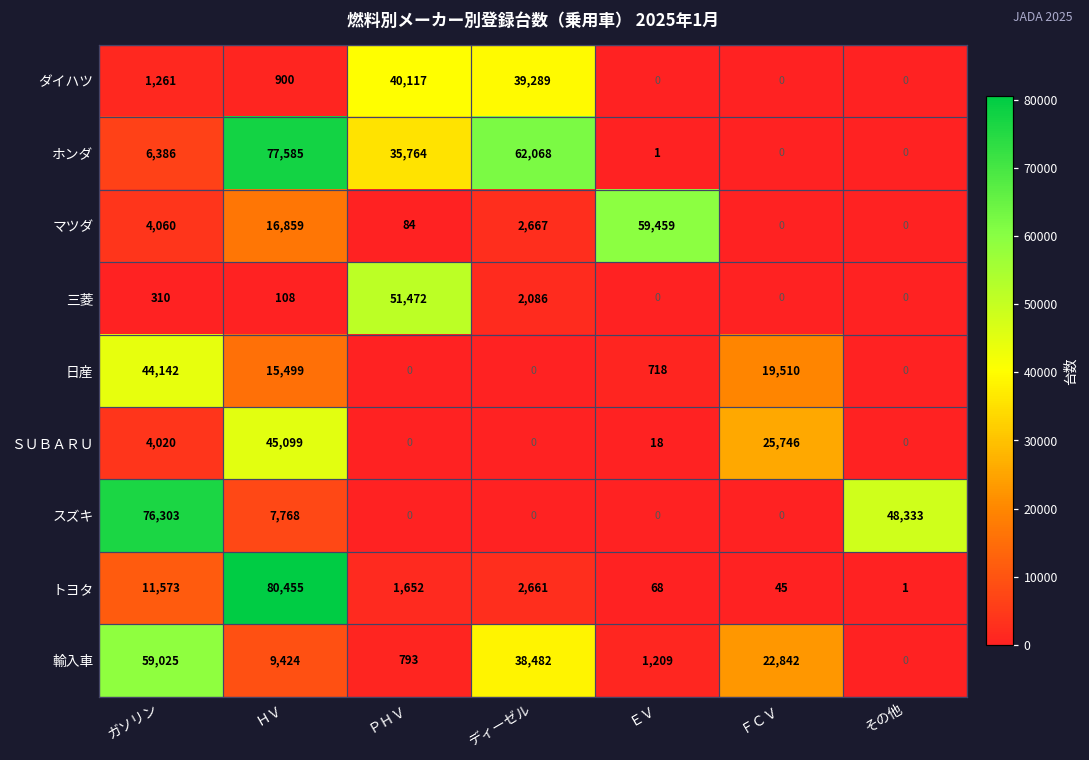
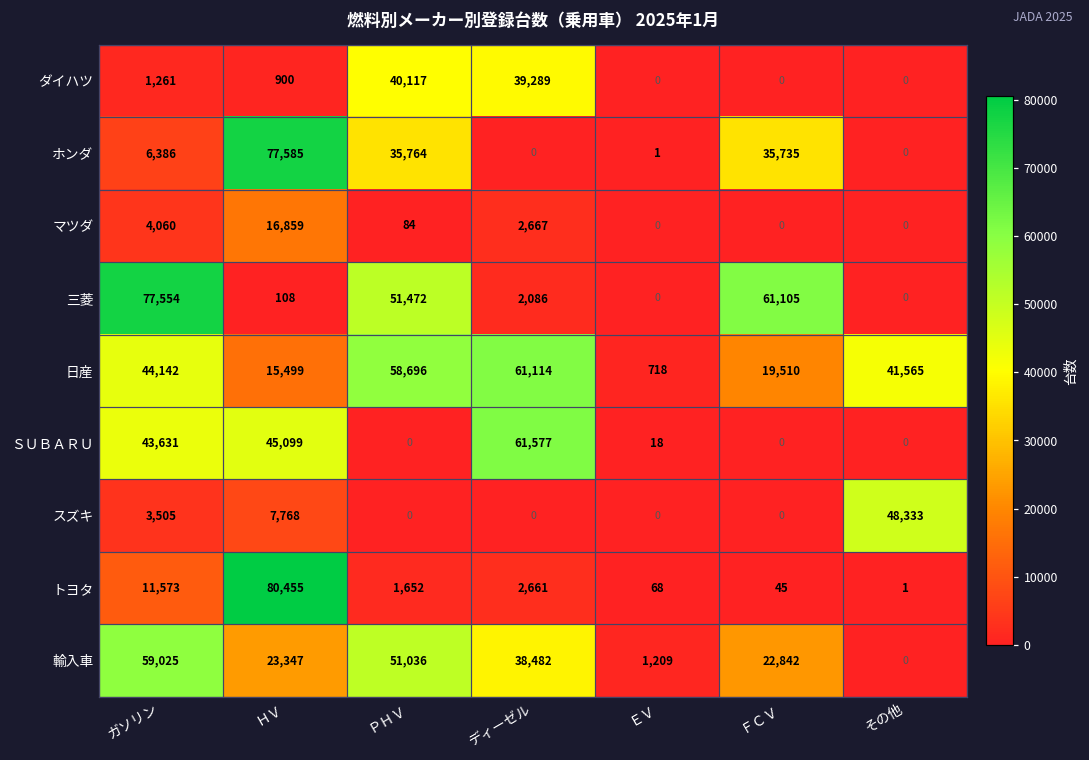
ホンダ, ディーゼル: 62,068 -> 0
ホンダ, ＦＣＶ: 0 -> 35,735
マツダ, ＥＶ: 59,459 -> 0
三菱, ガソリン: 310 -> 77,554
三菱, ＦＣＶ: 0 -> 61,105
日産, ＰＨＶ: 0 -> 58,696
日産, ディーゼル: 0 -> 61,114
日産, その他: 0 -> 41,565
ＳＵＢＡＲＵ, ガソリン: 4,020 -> 43,631
ＳＵＢＡＲＵ, ディーゼル: 0 -> 61,577
ＳＵＢＡＲＵ, ＦＣＶ: 25,746 -> 0
スズキ, ガソリン: 76,303 -> 3,505
輸入車, ＨＶ: 9,424 -> 23,347
輸入車, ＰＨＶ: 793 -> 51,036
